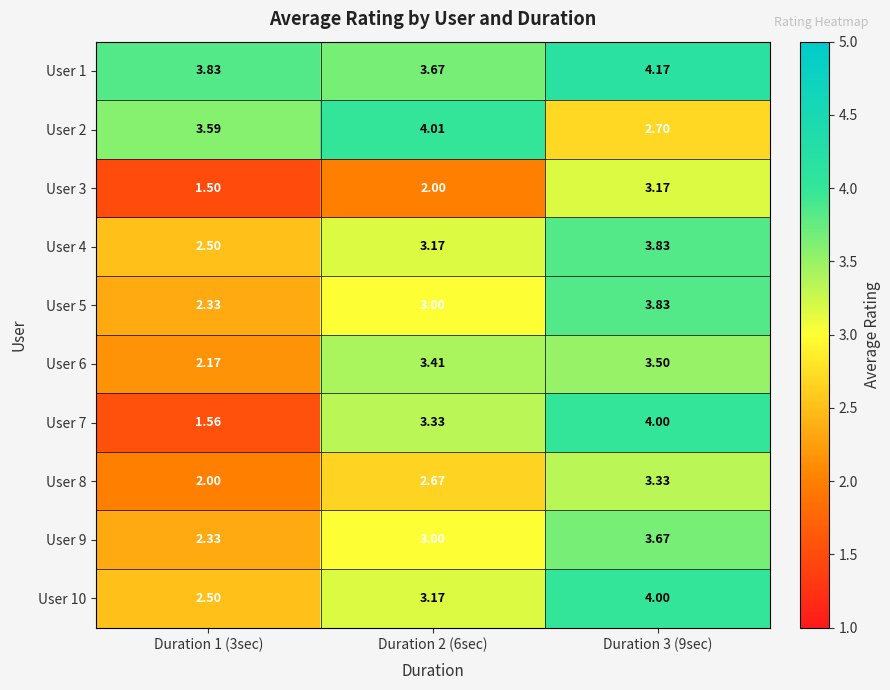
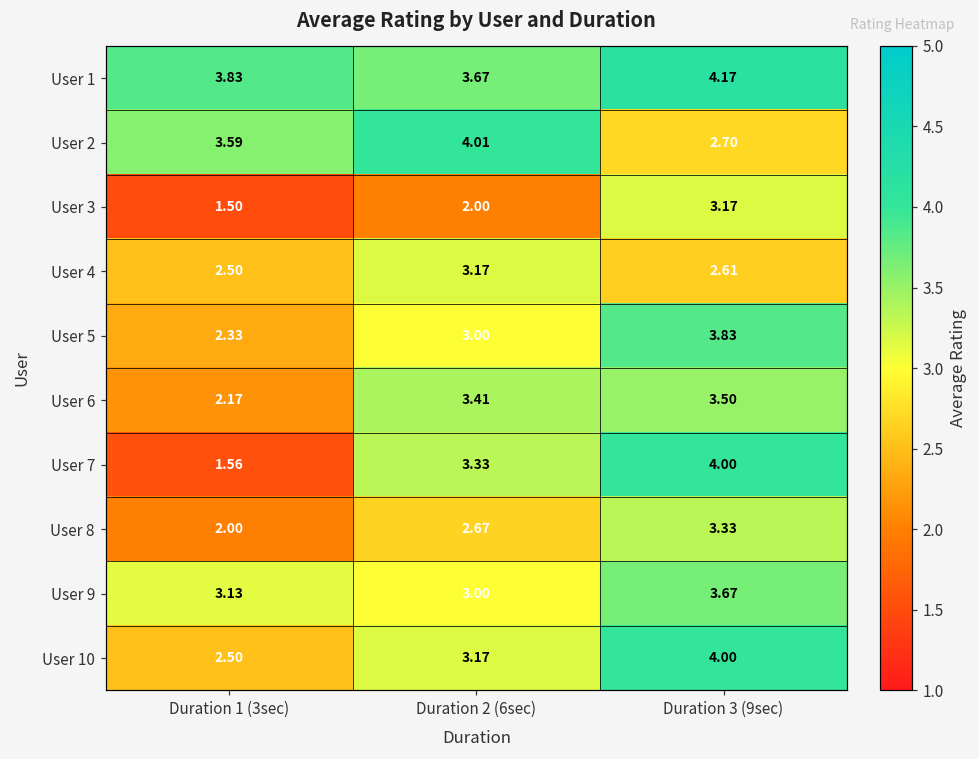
User 4, Duration 3 (9sec): 3.83 -> 2.61
User 9, Duration 1 (3sec): 2.33 -> 3.13
